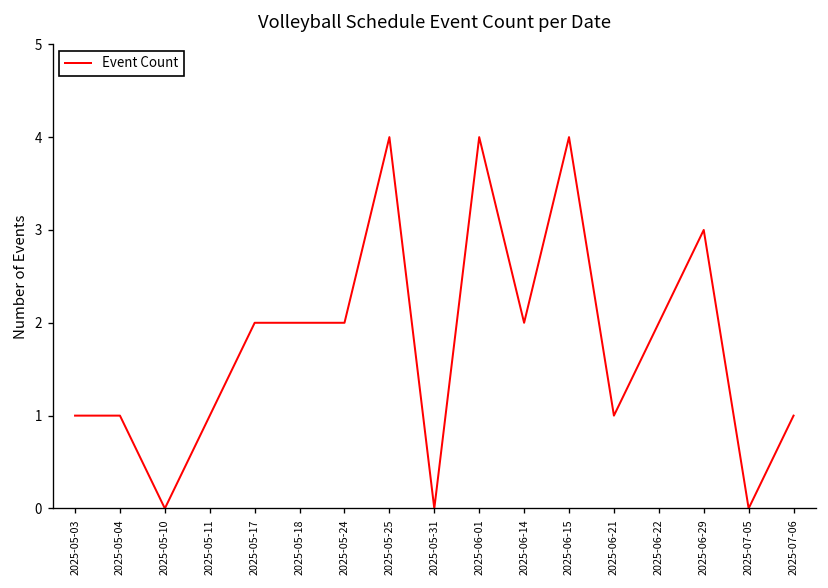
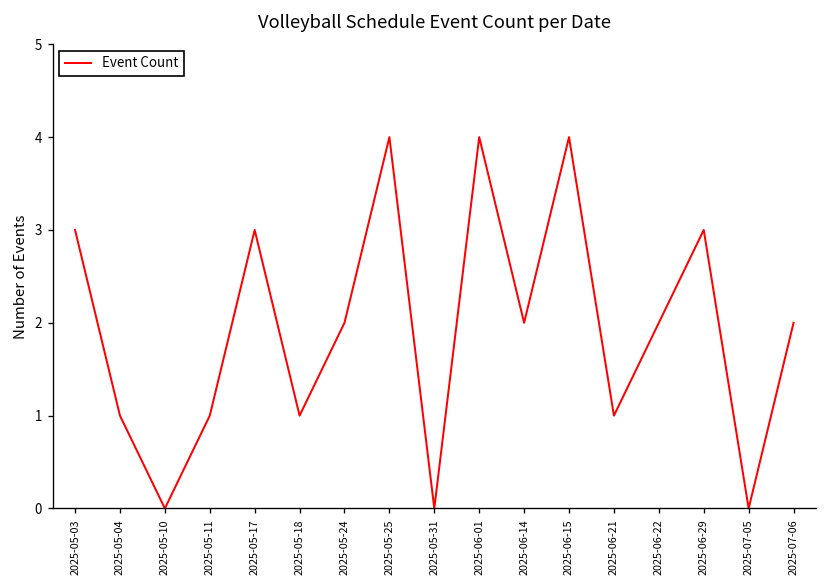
2025-05-03: 1 -> 3
2025-05-17: 2 -> 3
2025-05-18: 2 -> 1
2025-07-06: 1 -> 2
